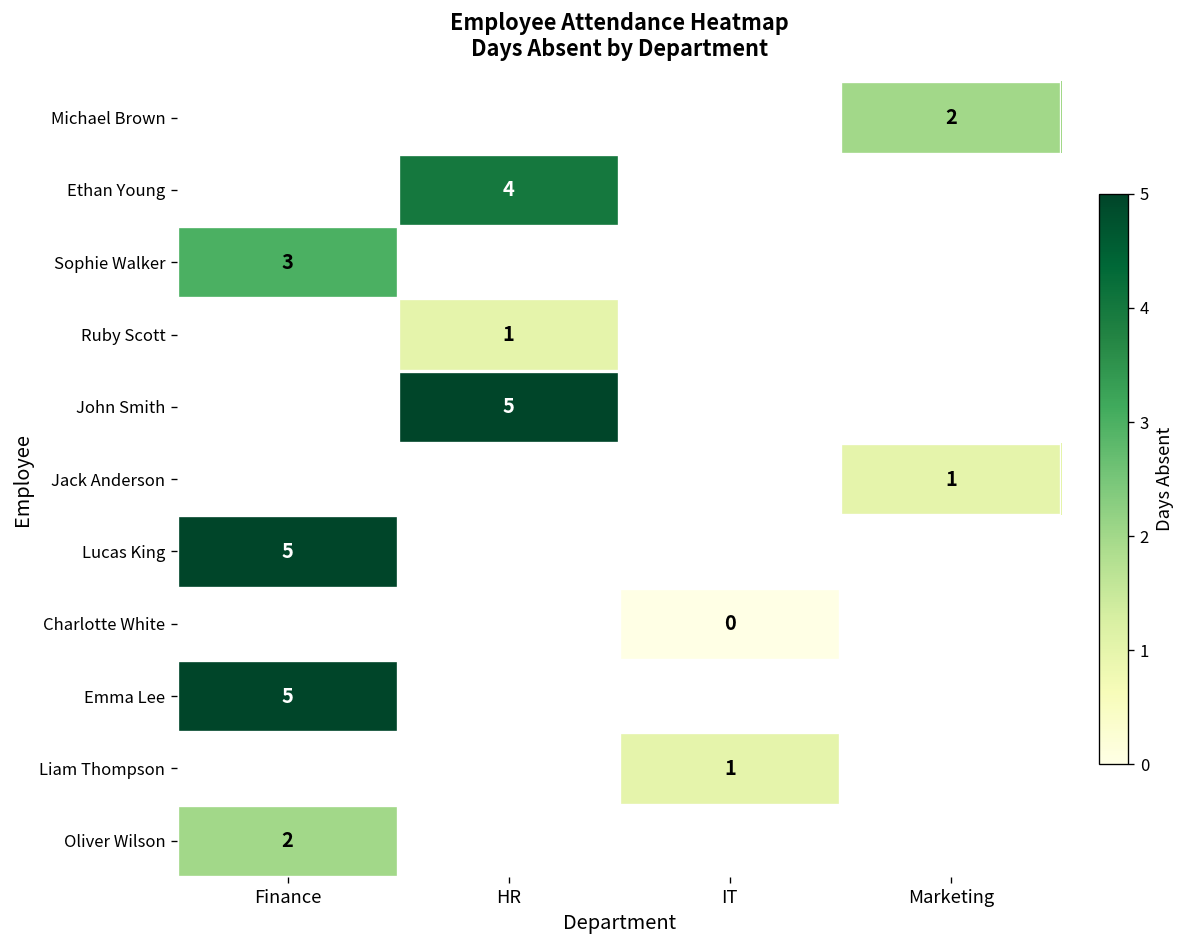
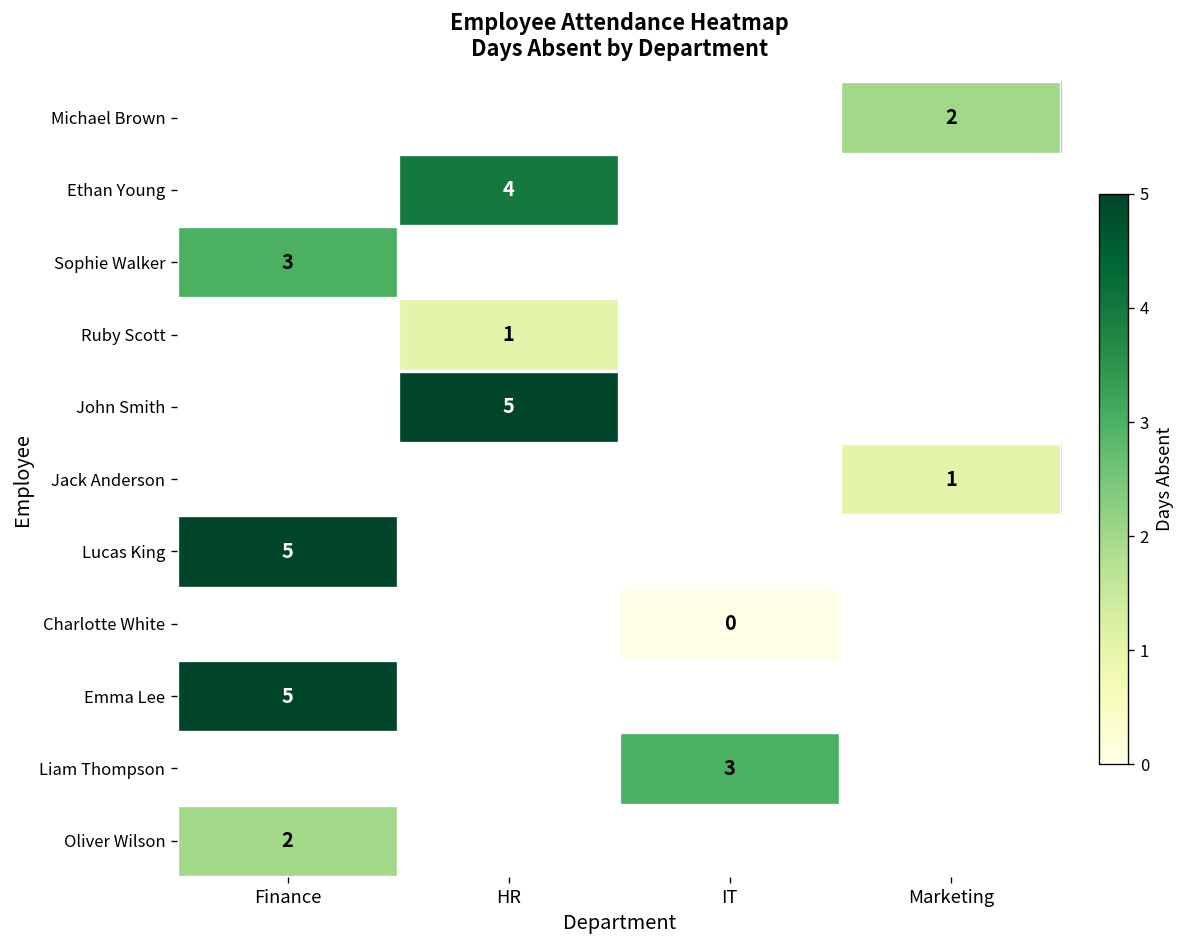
Liam Thompson, IT: 1 -> 3
